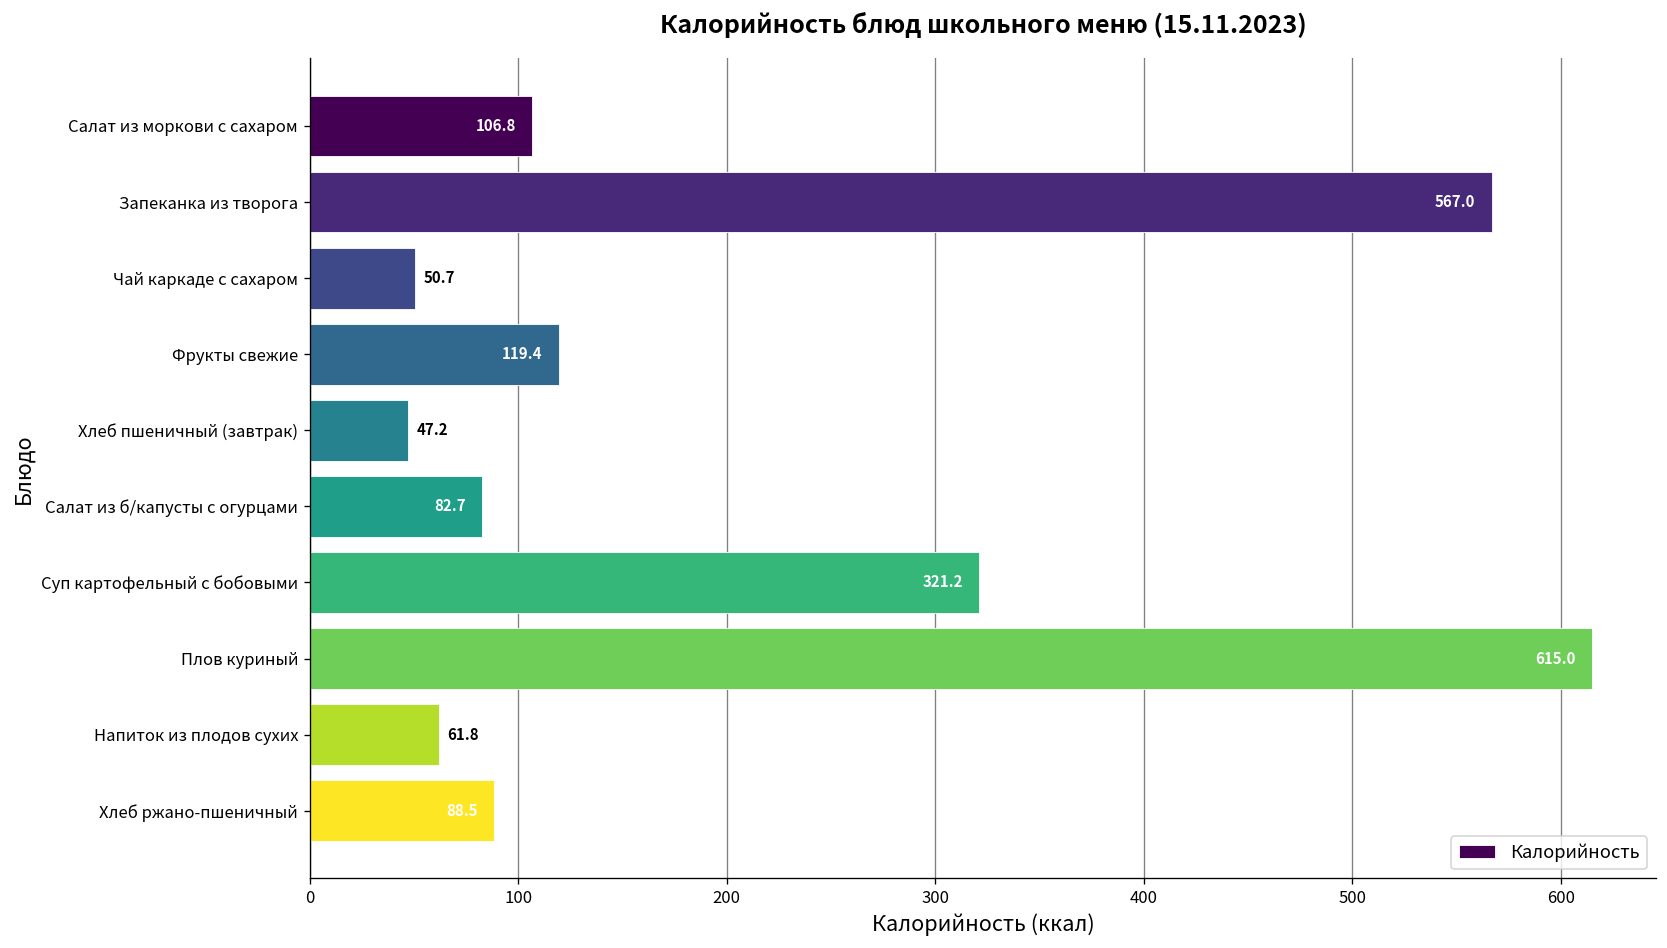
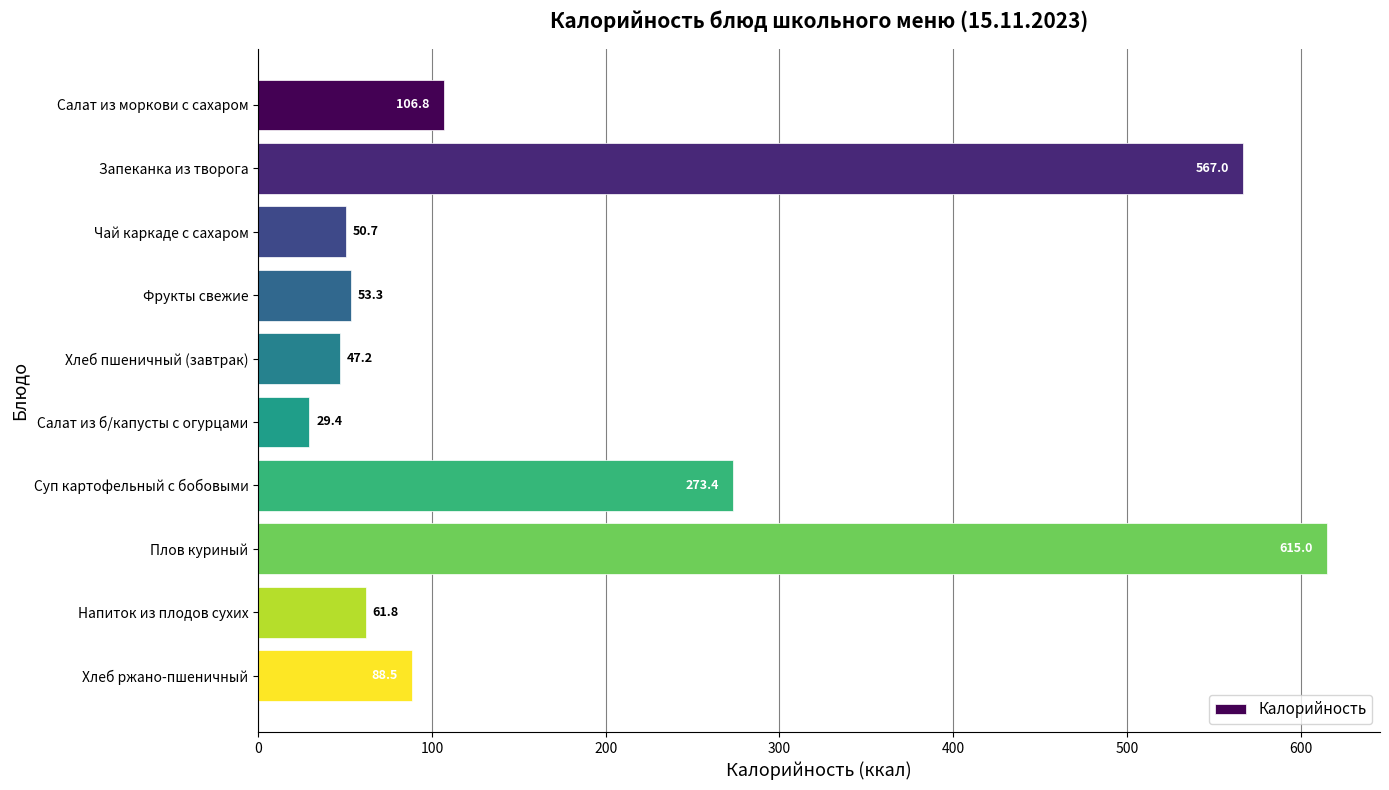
Фрукты свежие: 119.4 -> 53.3
Салат из б/капусты с огурцами: 82.7 -> 29.4
Суп картофельный с бобовыми: 321.2 -> 273.4
